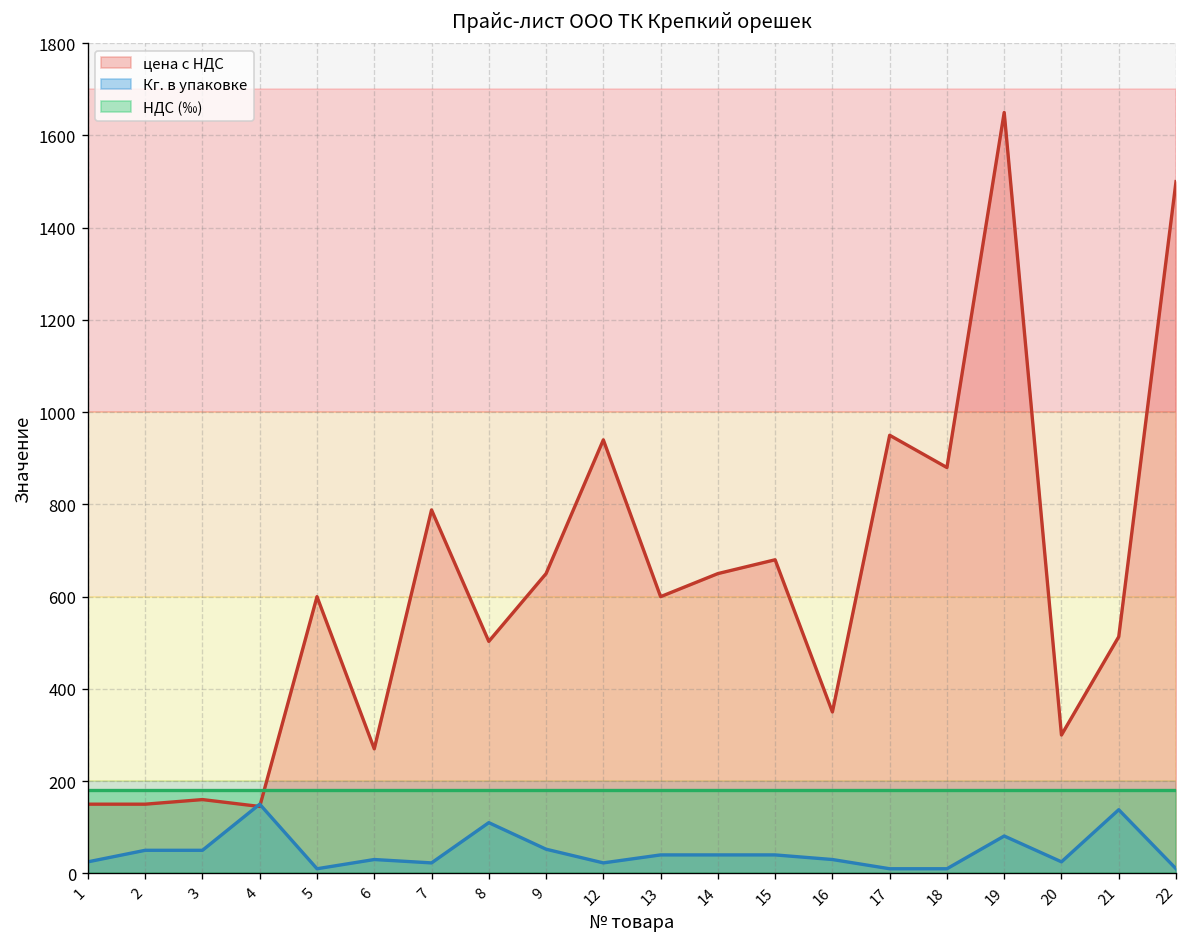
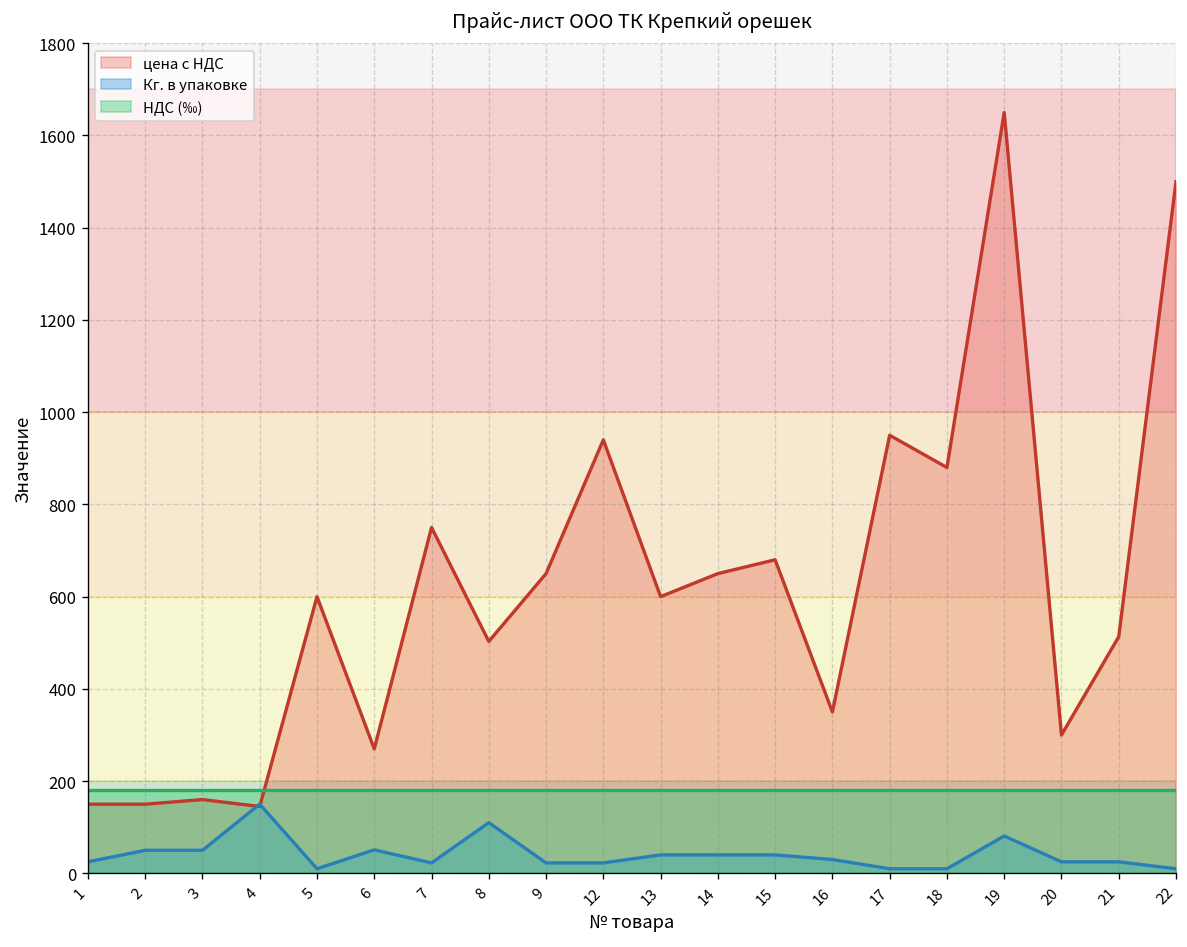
Кг. в упаковке, 6: 30 -> 50
цена с НДС, 7: 790 -> 750
Кг. в упаковке, 9: 50 -> 20
Кг. в упаковке, 21: 140 -> 30
